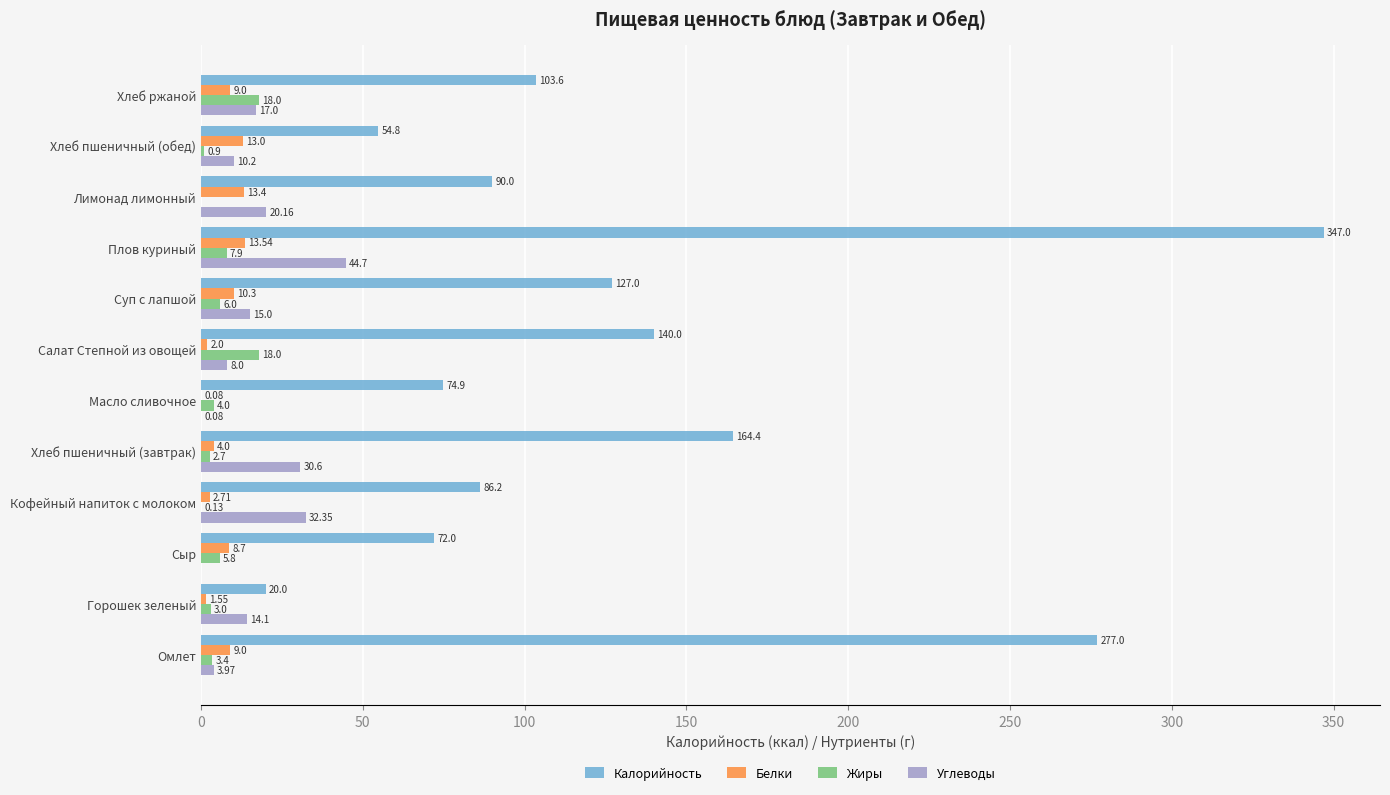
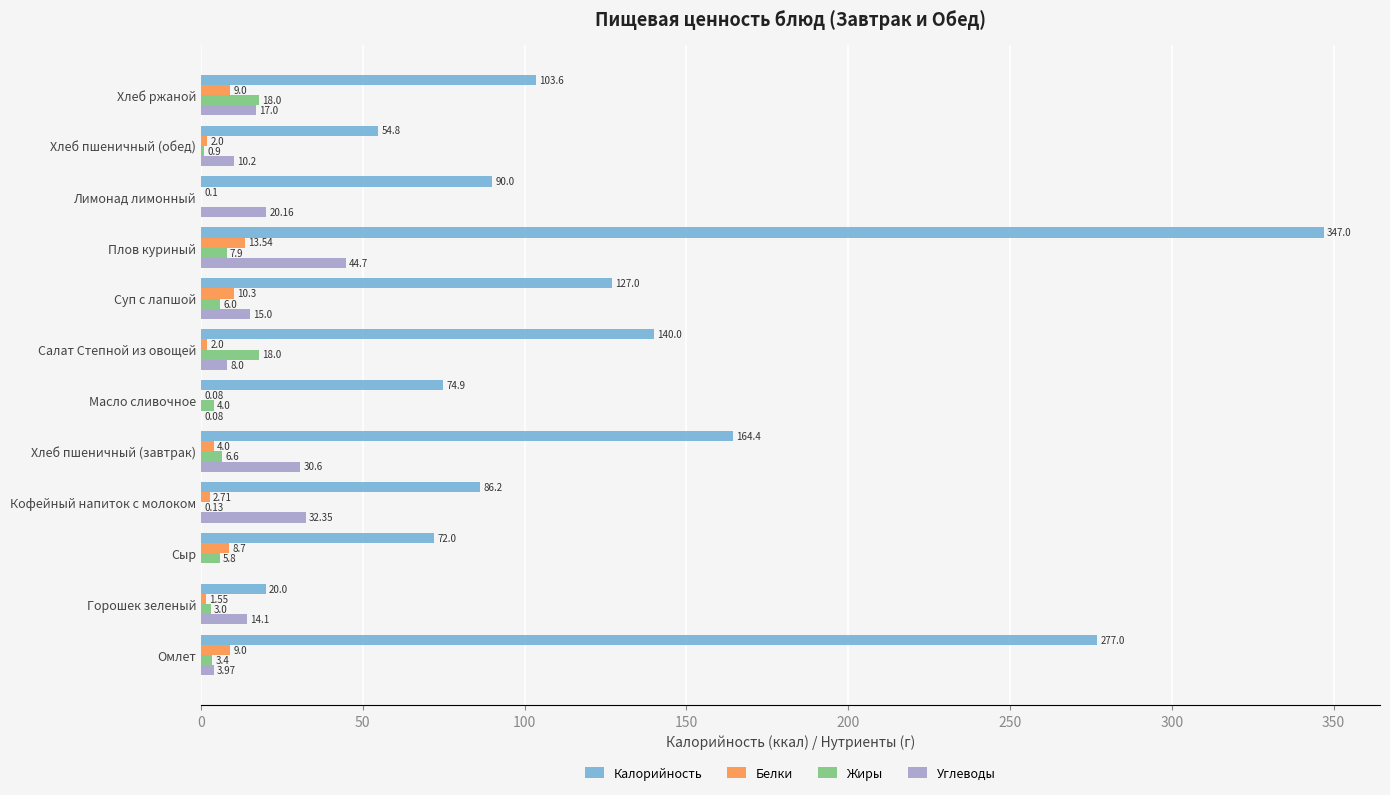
Белки, Хлеб пшеничный (обед): 13.0 -> 2.0
Белки, Лимонад лимонный: 13.4 -> 0.1
Жиры, Хлеб пшеничный (завтрак): 2.7 -> 6.6
